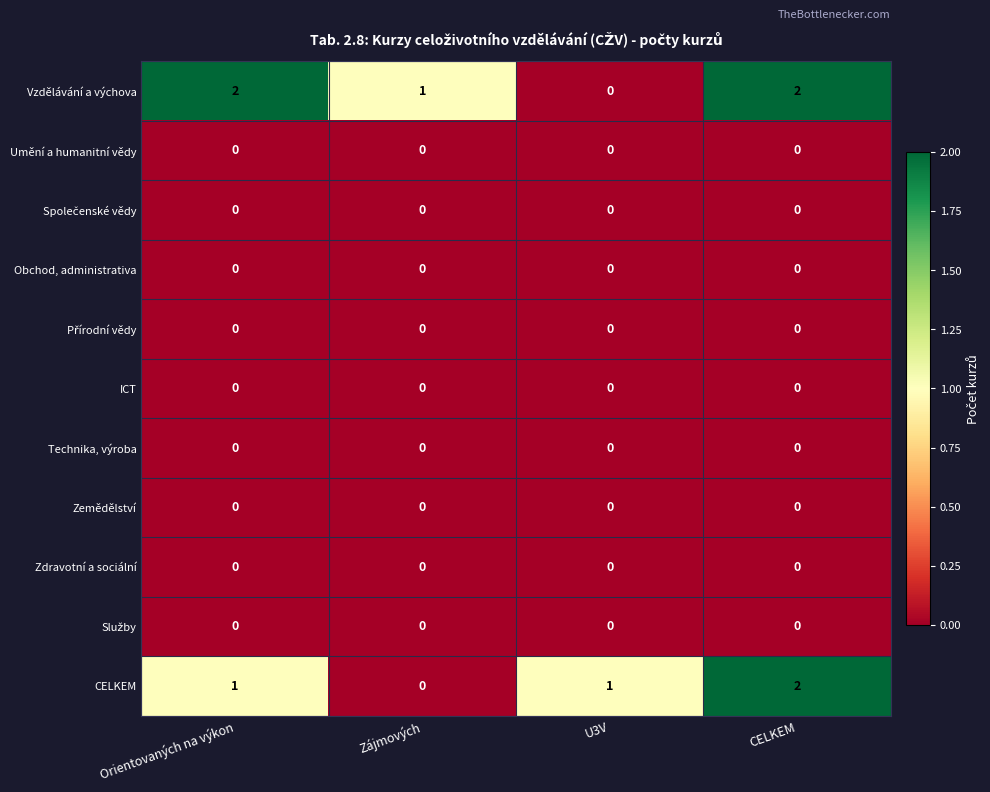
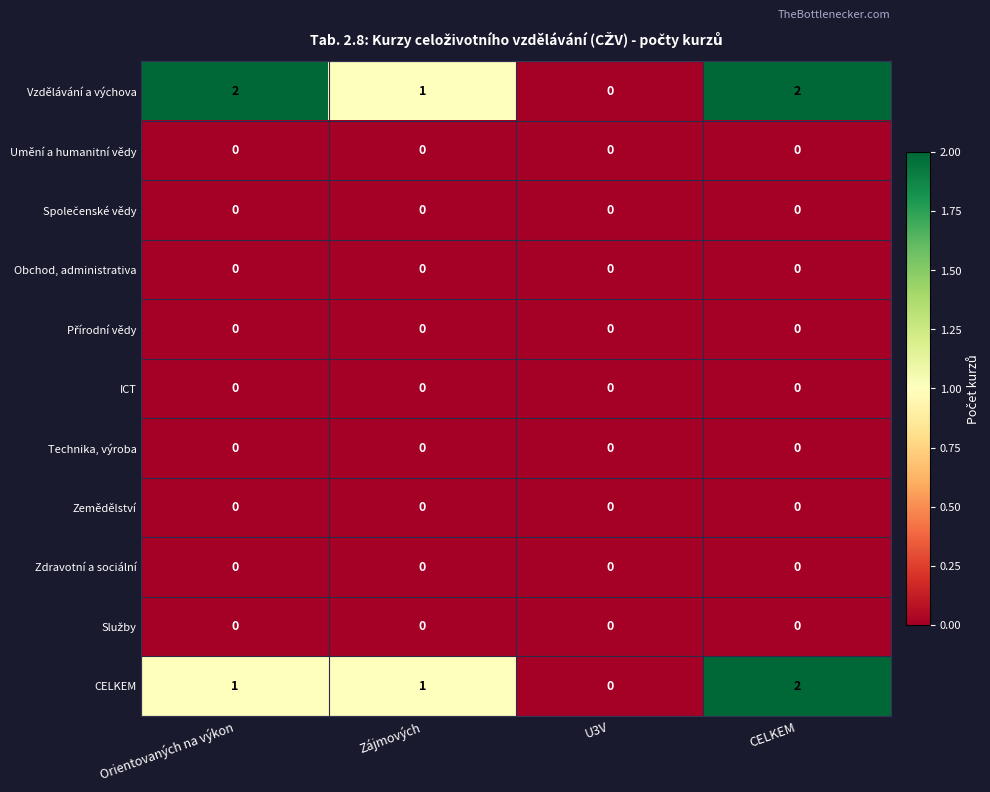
CELKEM, Zájmových: 0 -> 1
CELKEM, U3V: 1 -> 0
